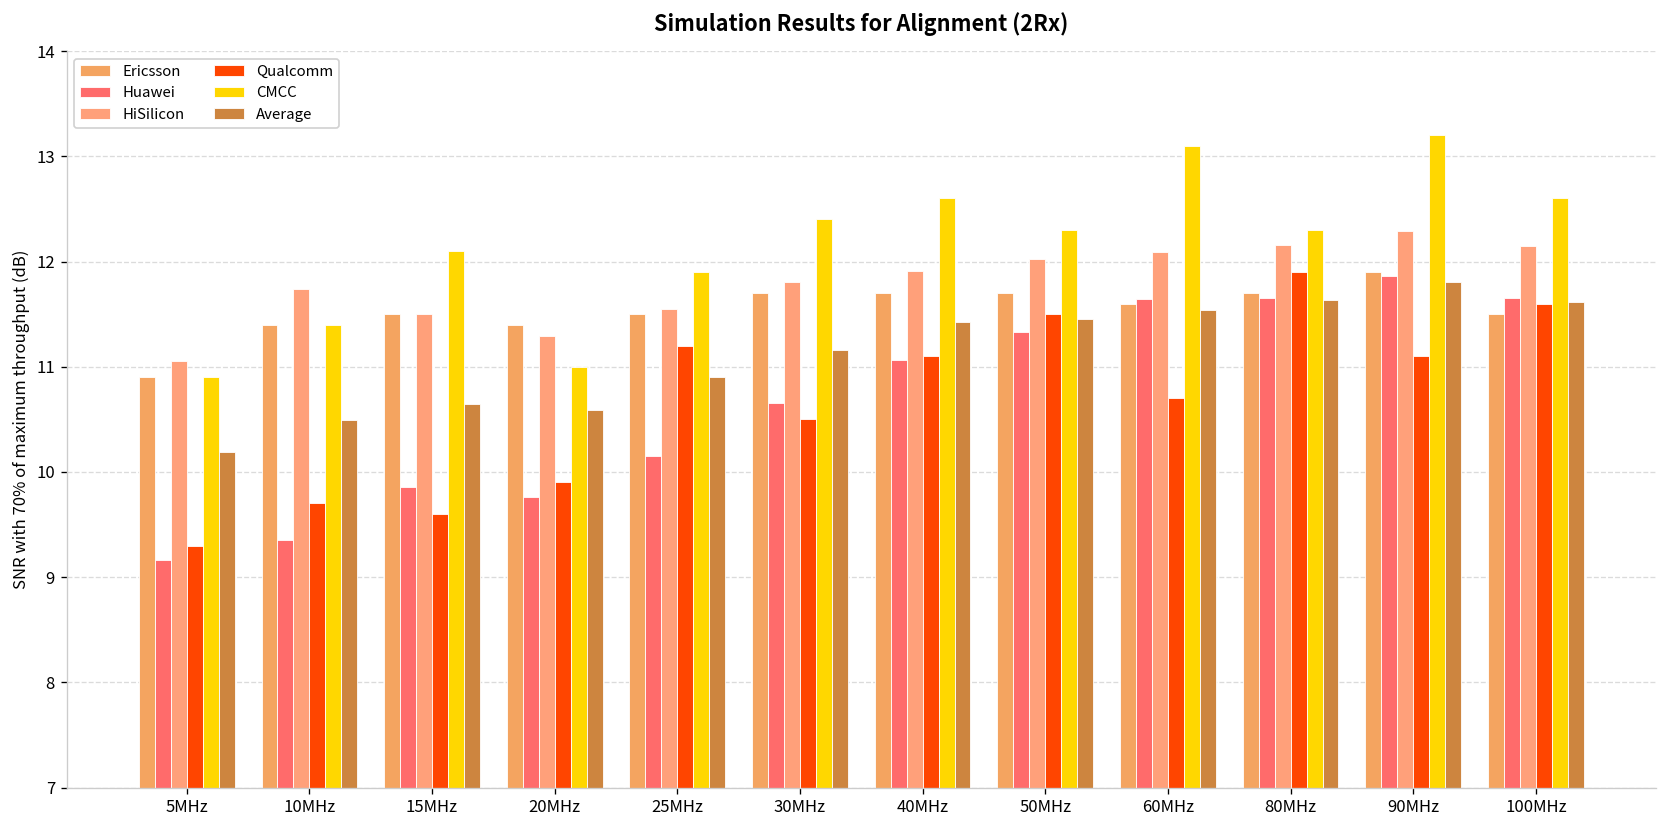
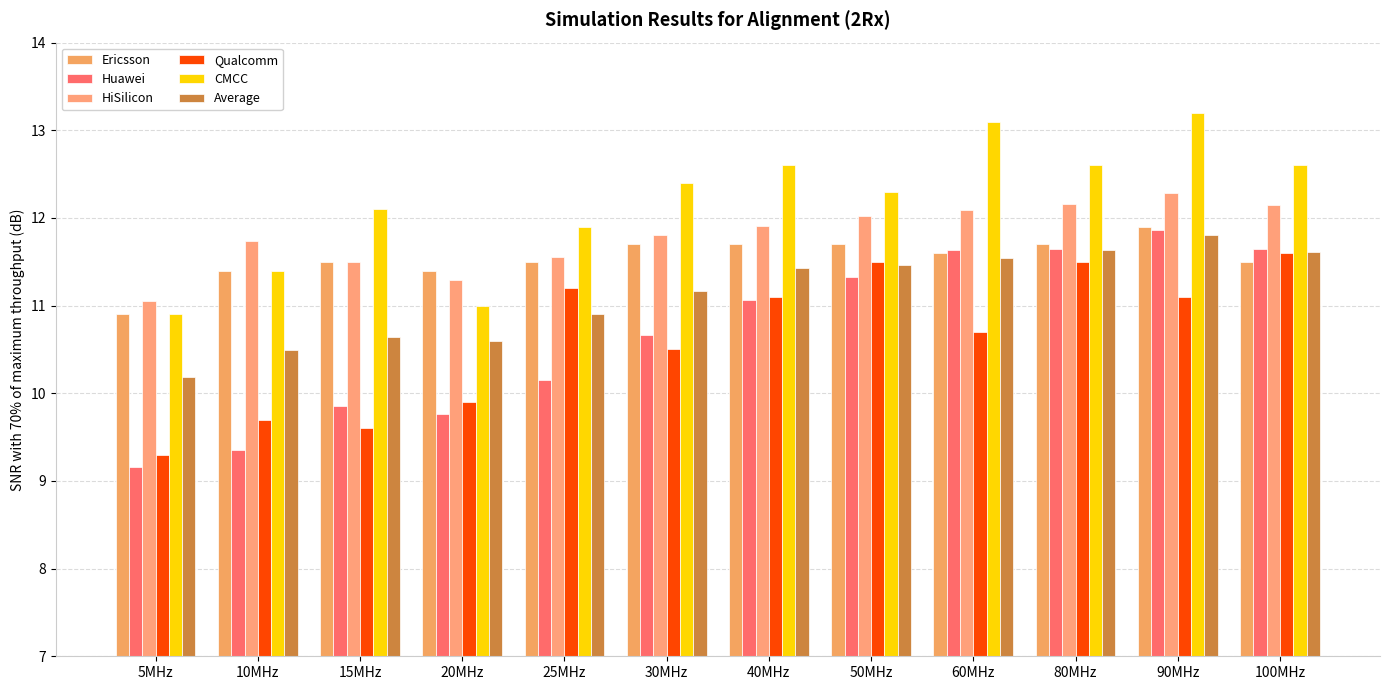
Qualcomm, 80MHz: 11.9 -> 11.5
CMCC, 80MHz: 12.3 -> 12.6
